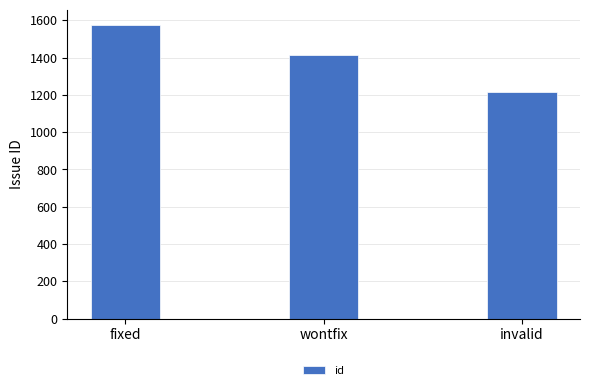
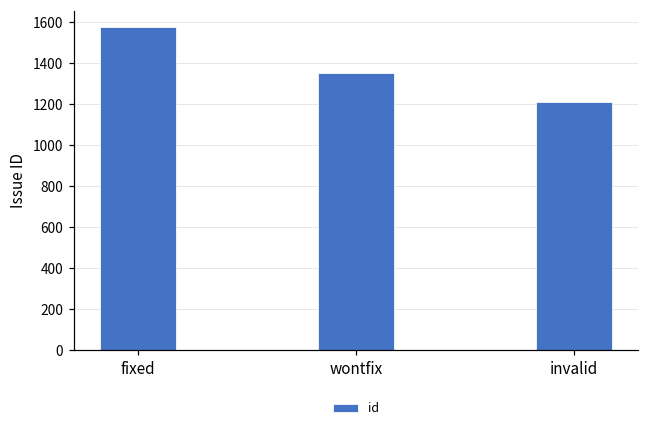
wontfix: 1410 -> 1350
